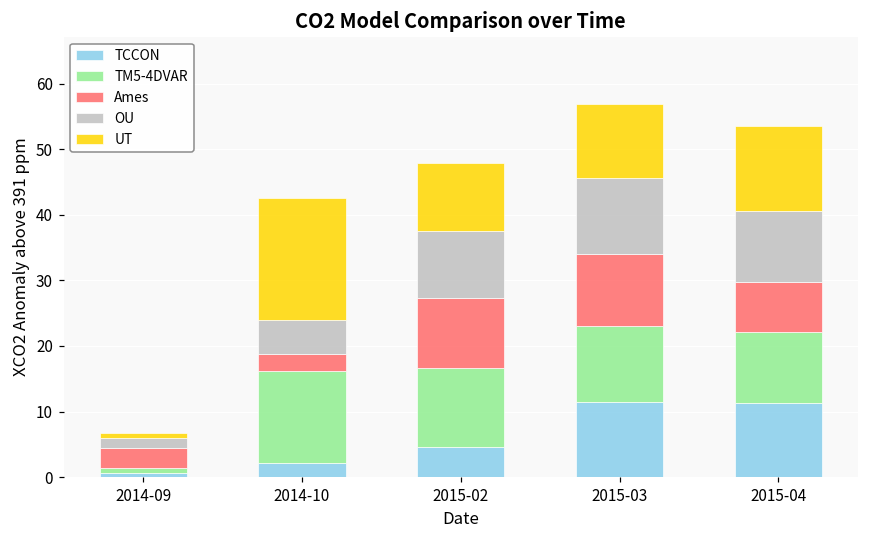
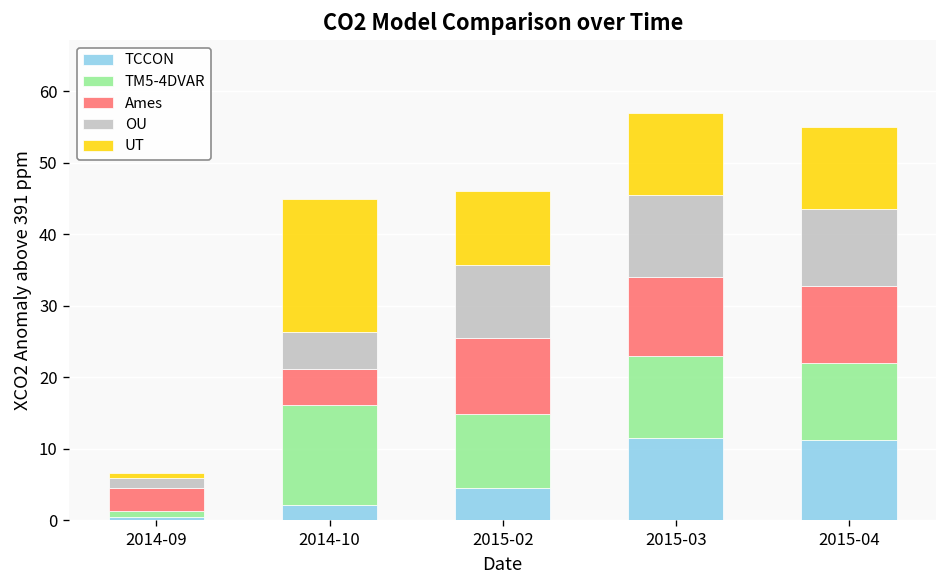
Ames, 2014-10: 3 -> 5
TM5-4DVAR, 2015-02: 12 -> 10
Ames, 2015-04: 8 -> 11
UT, 2015-04: 13 -> 12
